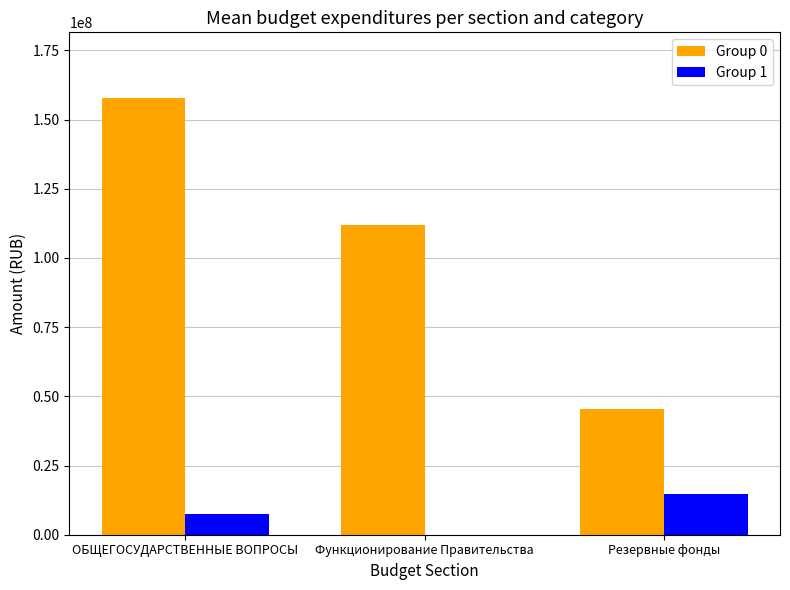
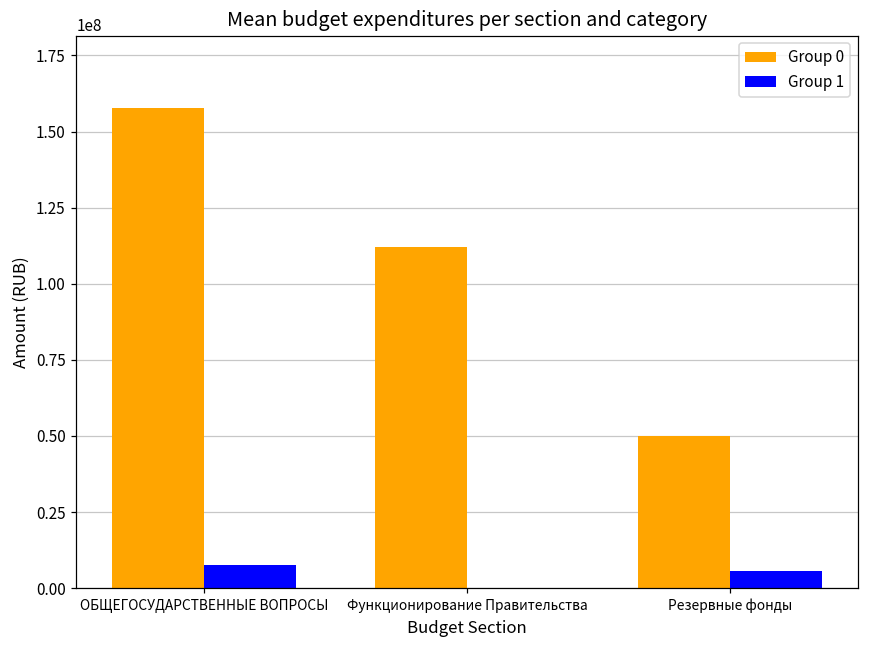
Group 0, Резервные фонды: 46000000 -> 50000000
Group 1, Резервные фонды: 15000000 -> 6000000
